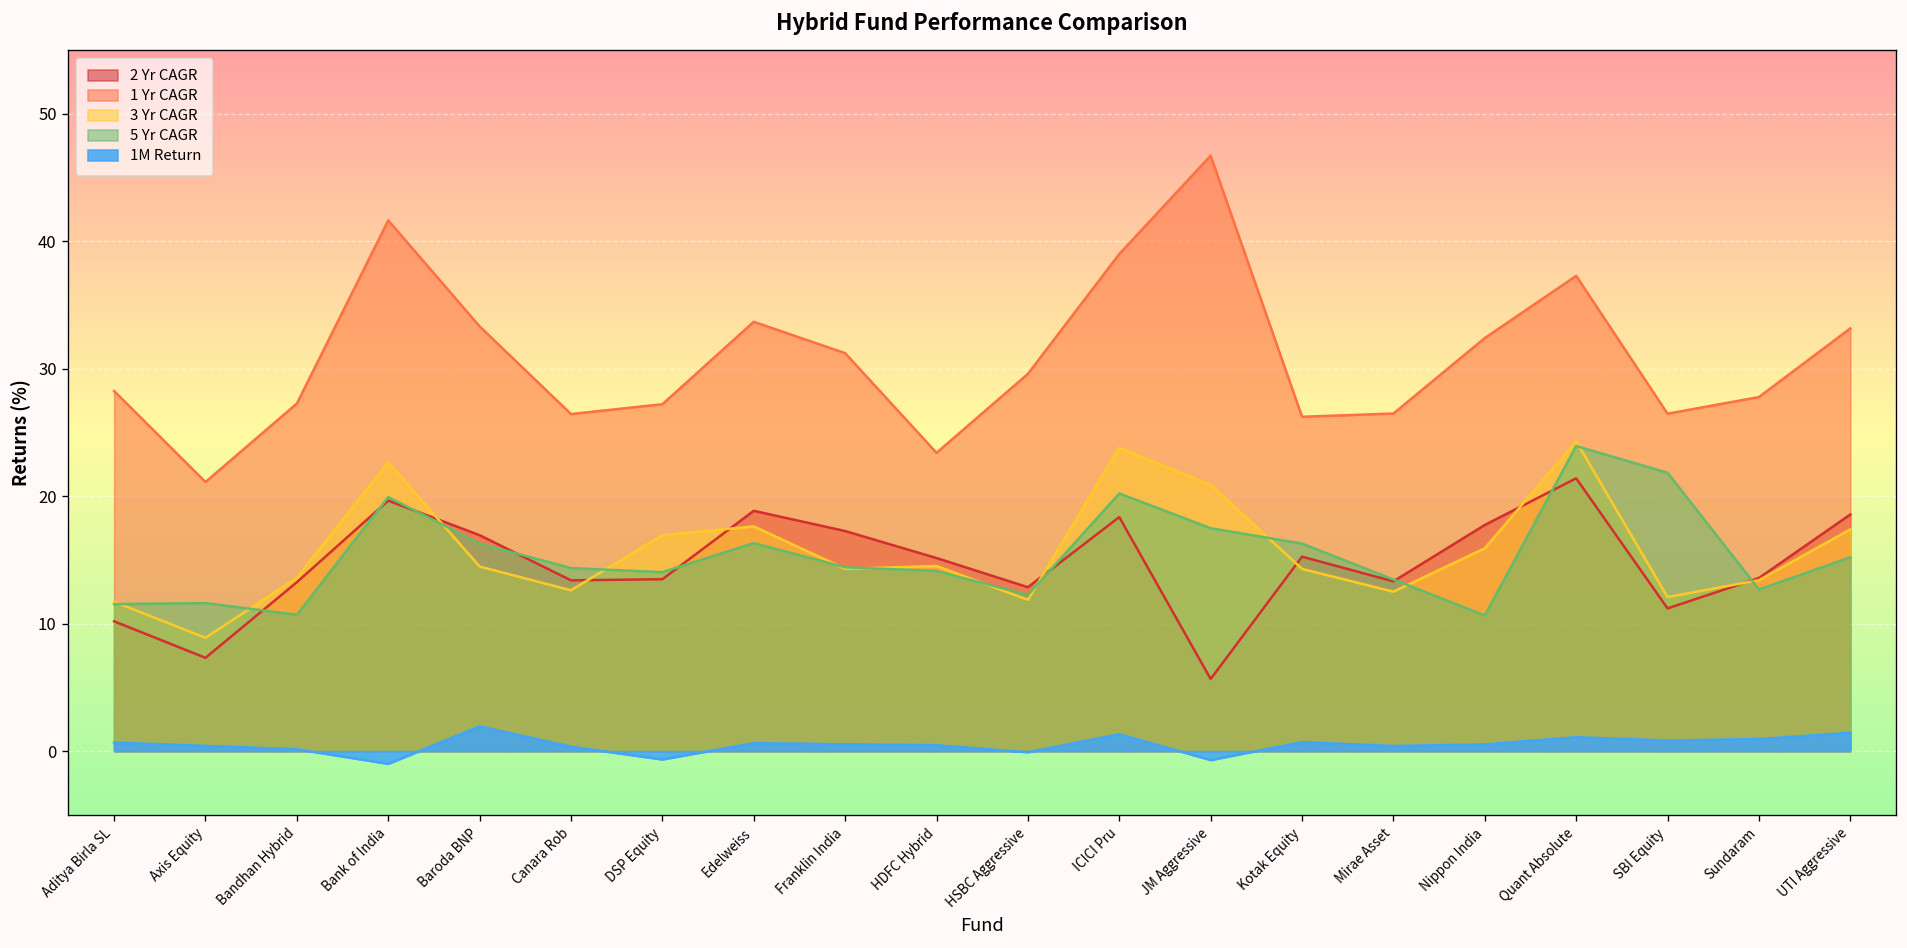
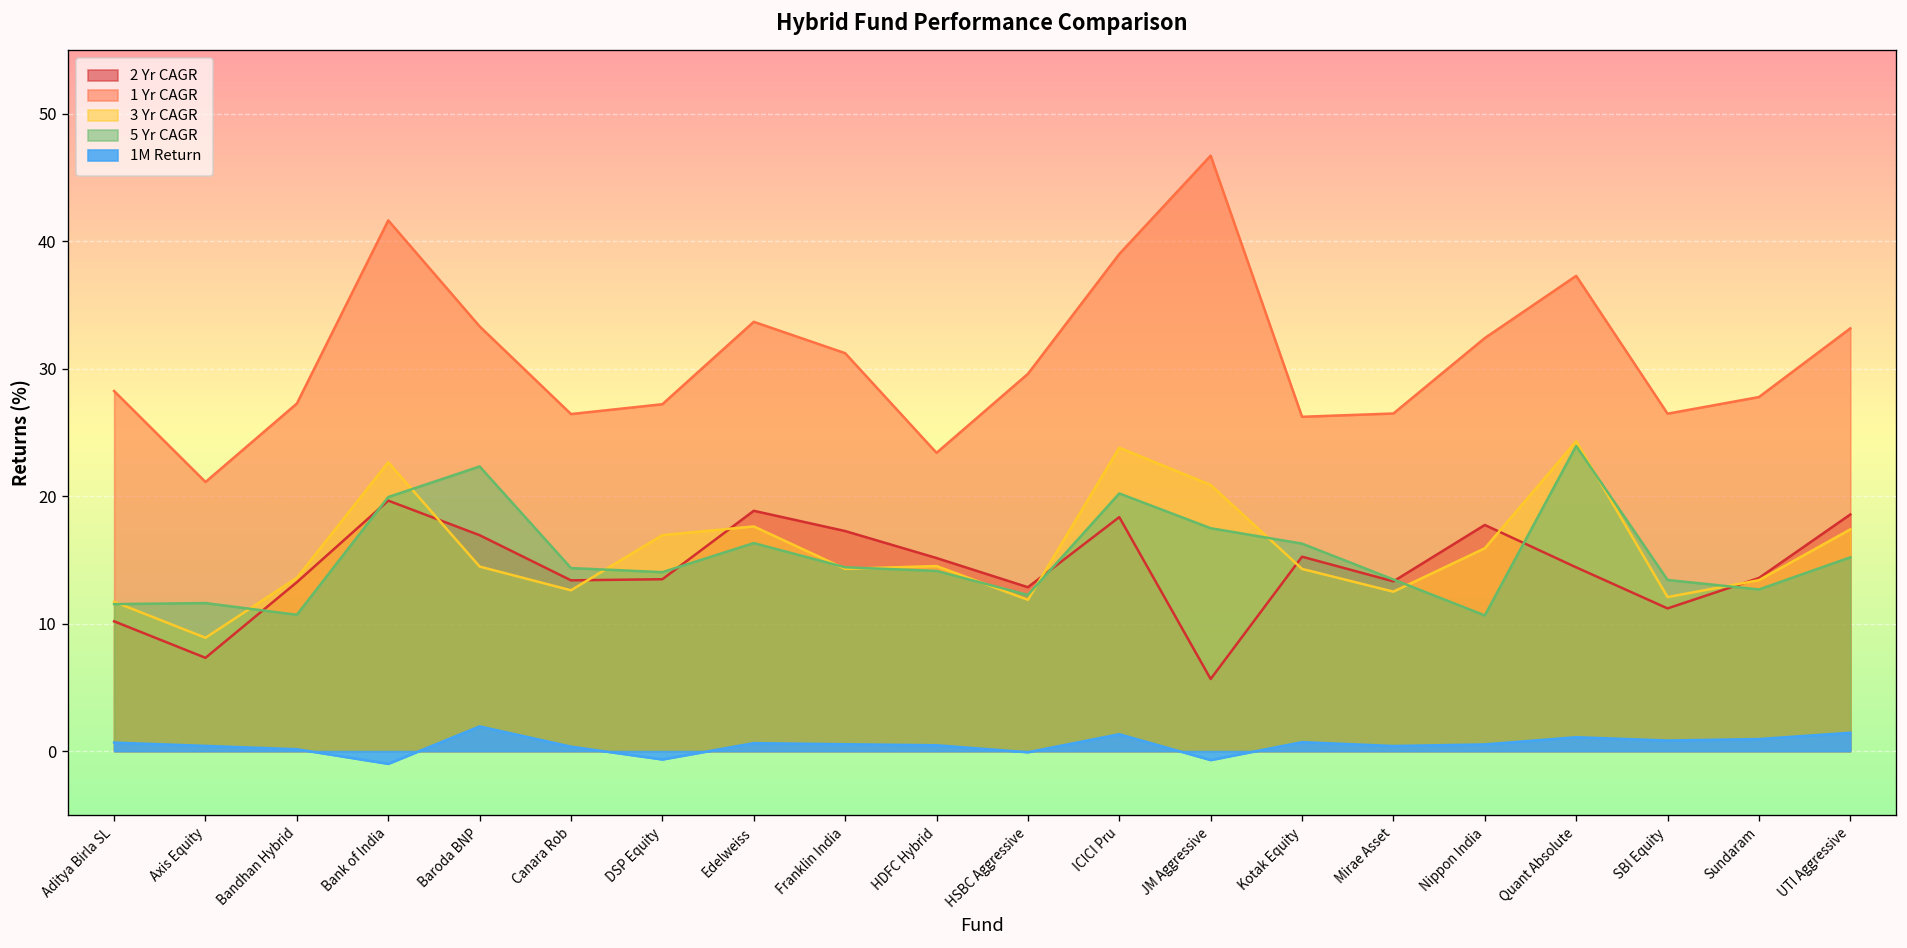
5 Yr CAGR, Baroda BNP: 16.3 -> 22.3
2 Yr CAGR, Quant Absolute: 21.4 -> 14.4
5 Yr CAGR, SBI Equity: 21.8 -> 13.4
